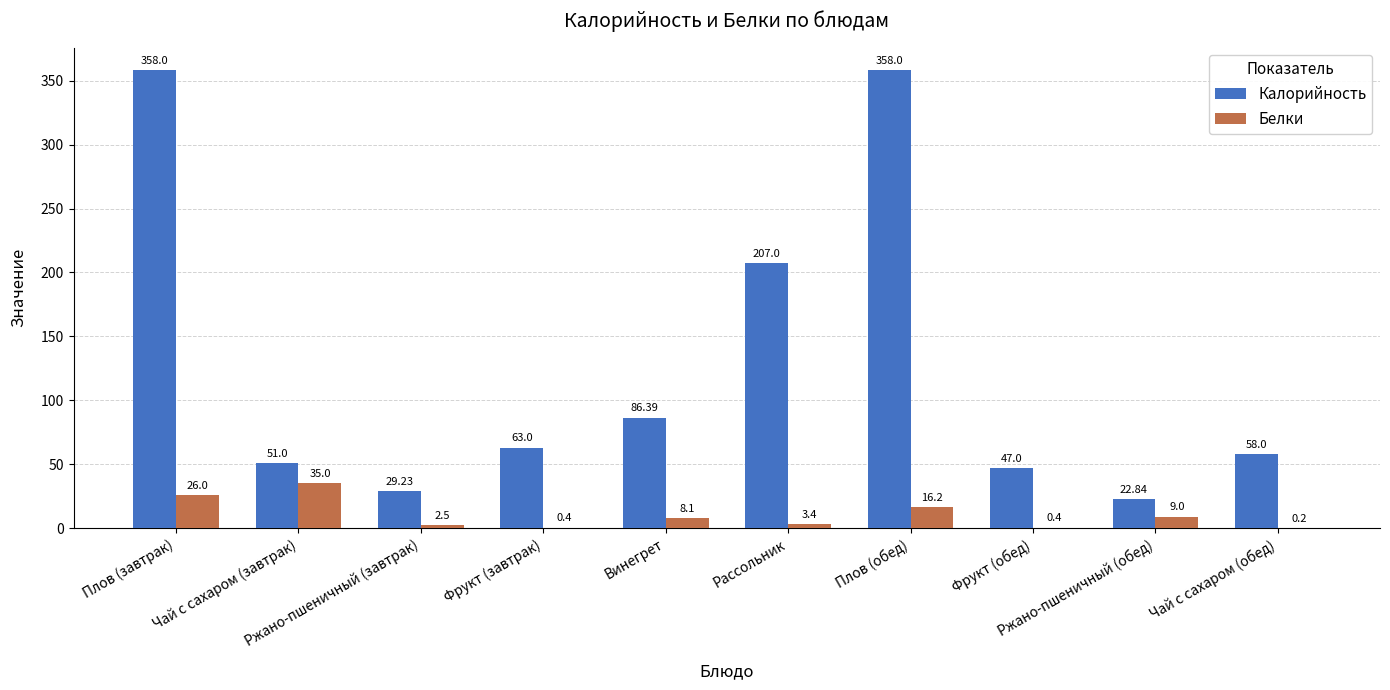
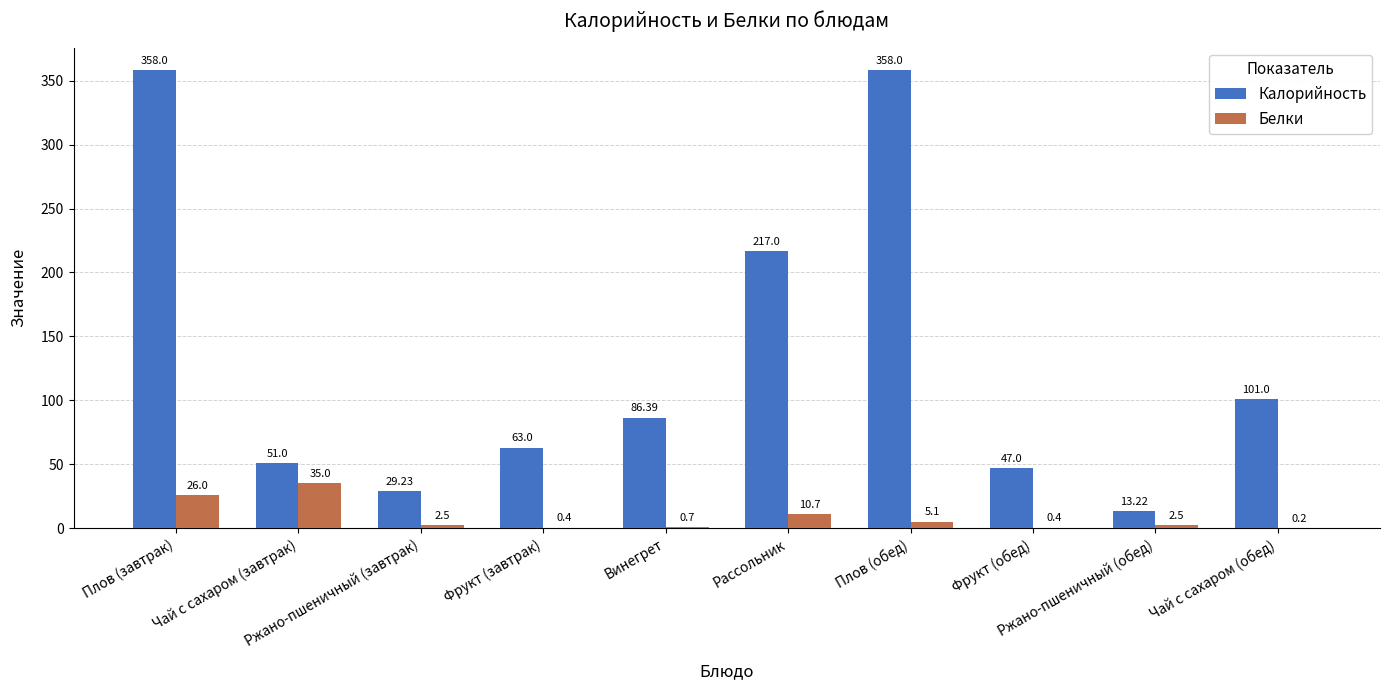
Белки, Винегрет: 8.1 -> 0.7
Калорийность, Рассольник: 207.0 -> 217.0
Белки, Рассольник: 3.4 -> 10.7
Белки, Плов (обед): 16.2 -> 5.1
Калорийность, Ржано-пшеничный (обед): 22.84 -> 13.22
Белки, Ржано-пшеничный (обед): 9.0 -> 2.5
Калорийность, Чай с сахаром (обед): 58.0 -> 101.0
